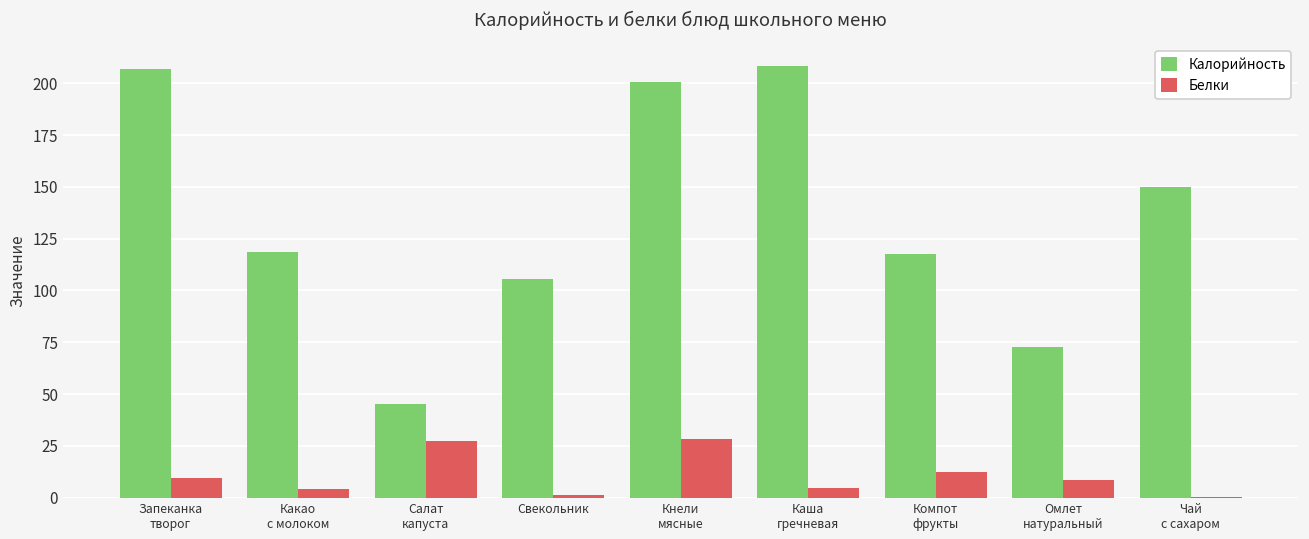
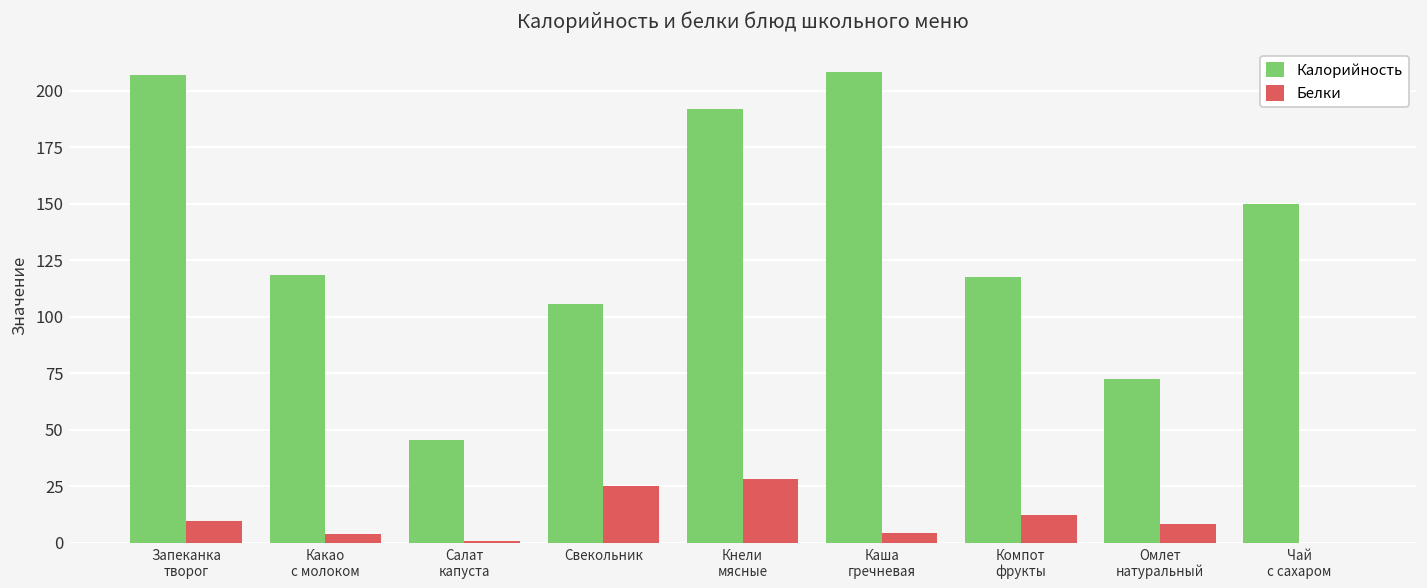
Белки, Салат капуста: 27 -> 1
Белки, Свекольник: 1 -> 25
Калорийность, Кнели мясные: 201 -> 192
